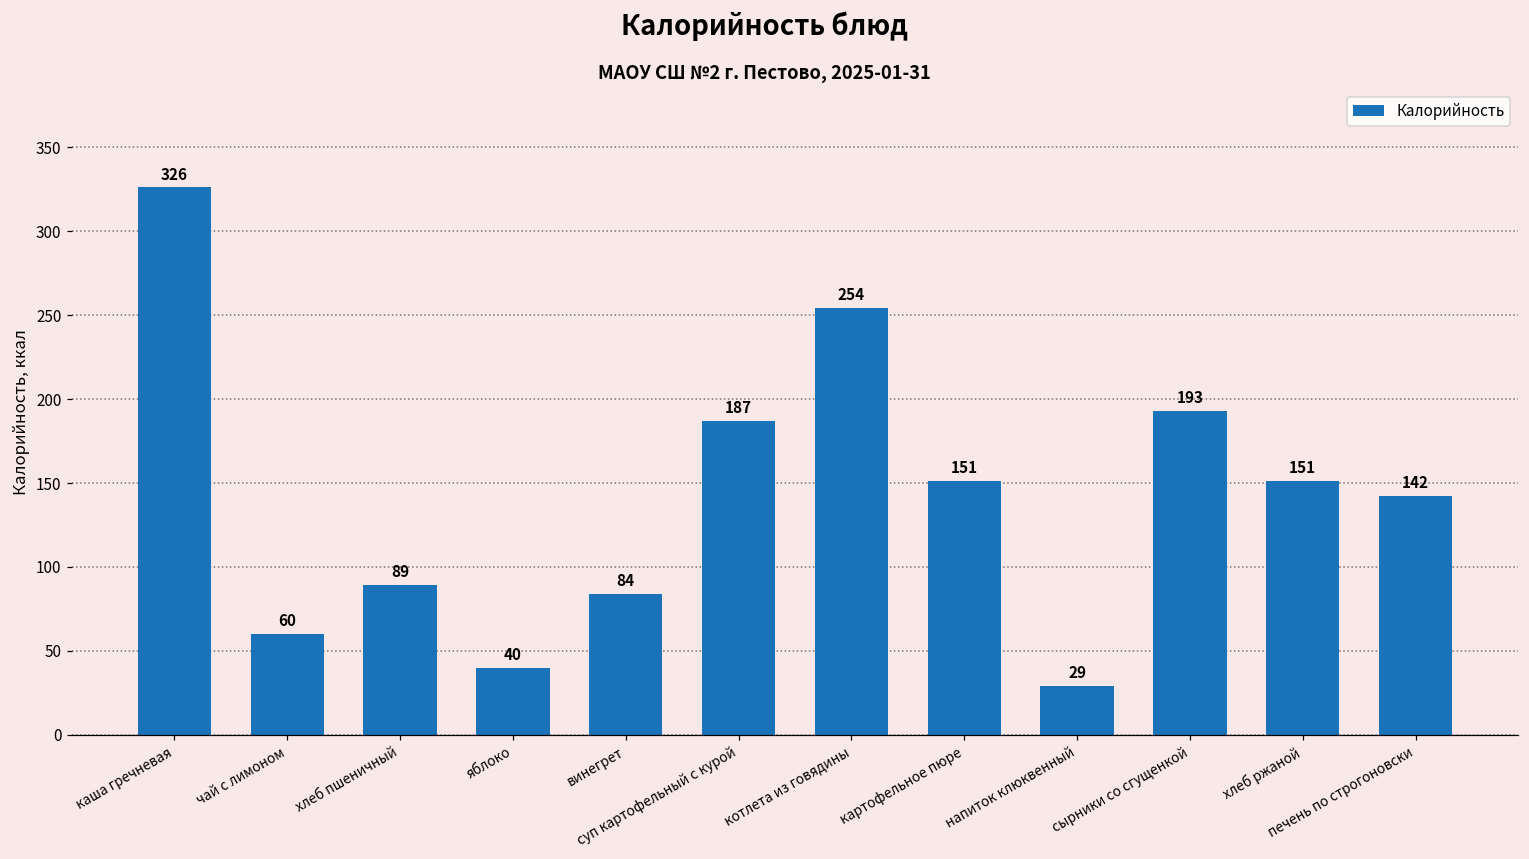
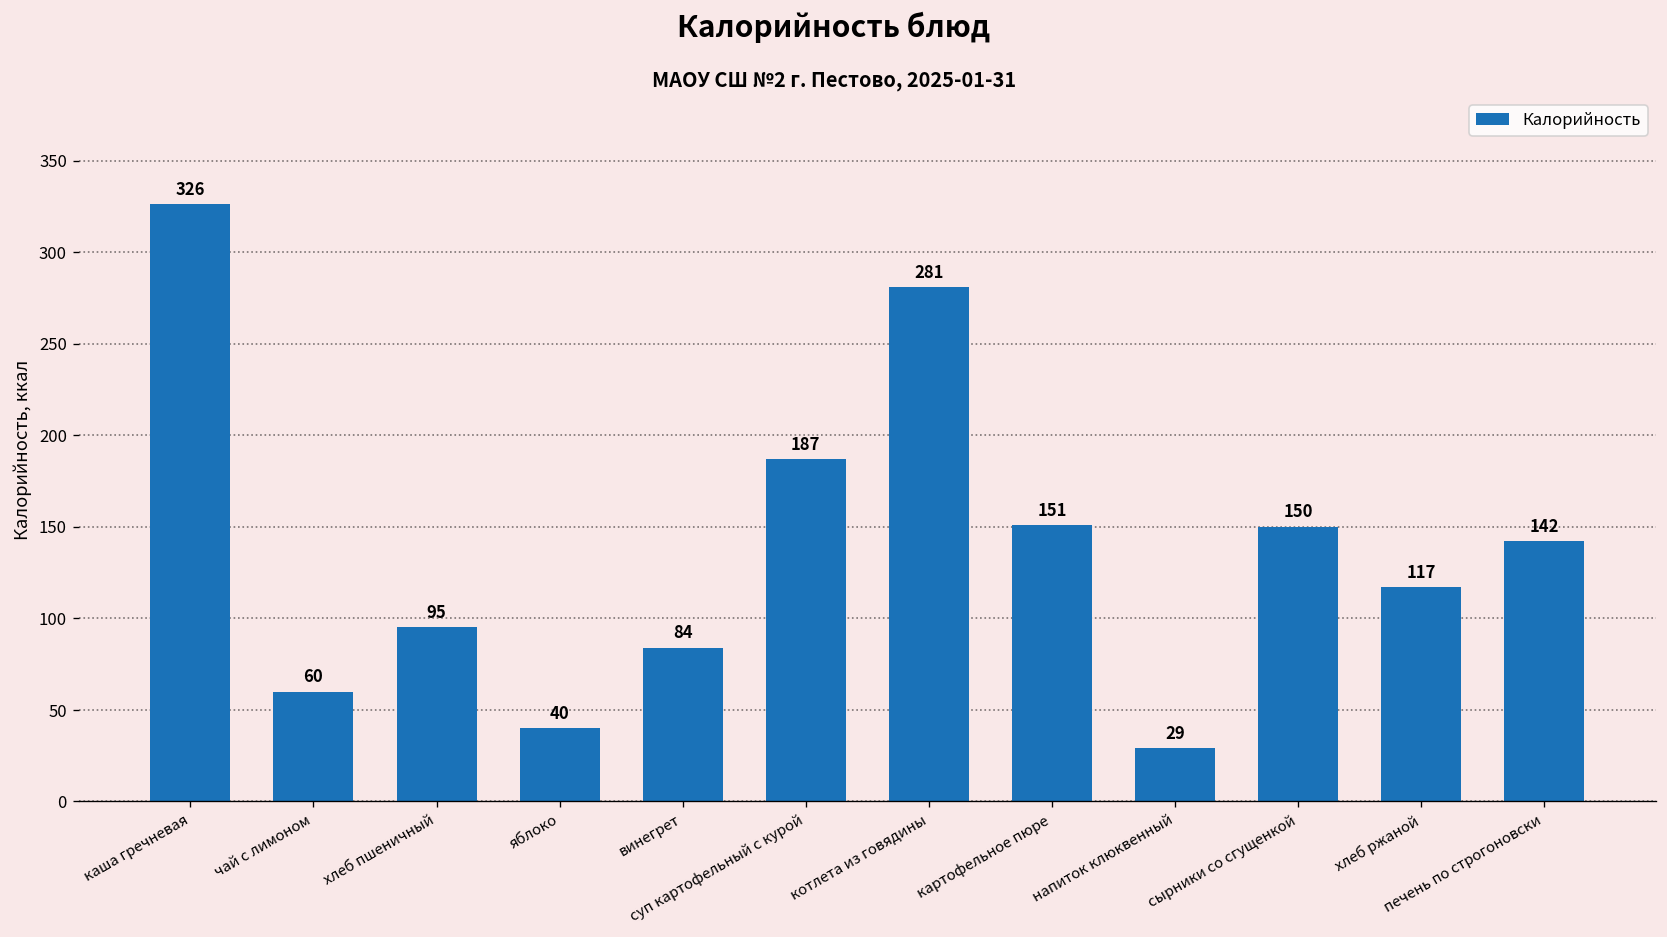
хлеб пшеничный: 89 -> 95
котлета из говядины: 254 -> 281
сырники со сгущенкой: 193 -> 150
хлеб ржаной: 151 -> 117
